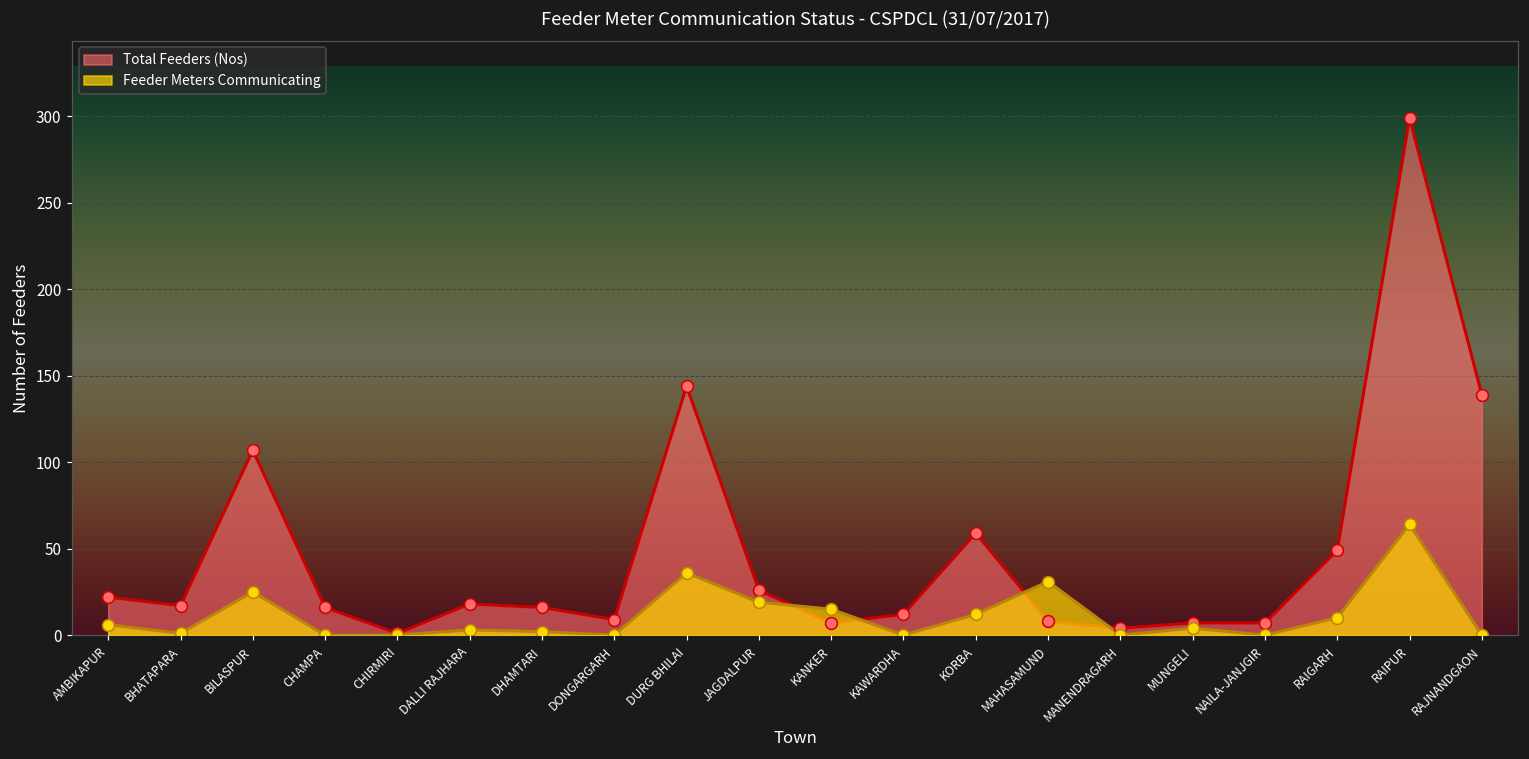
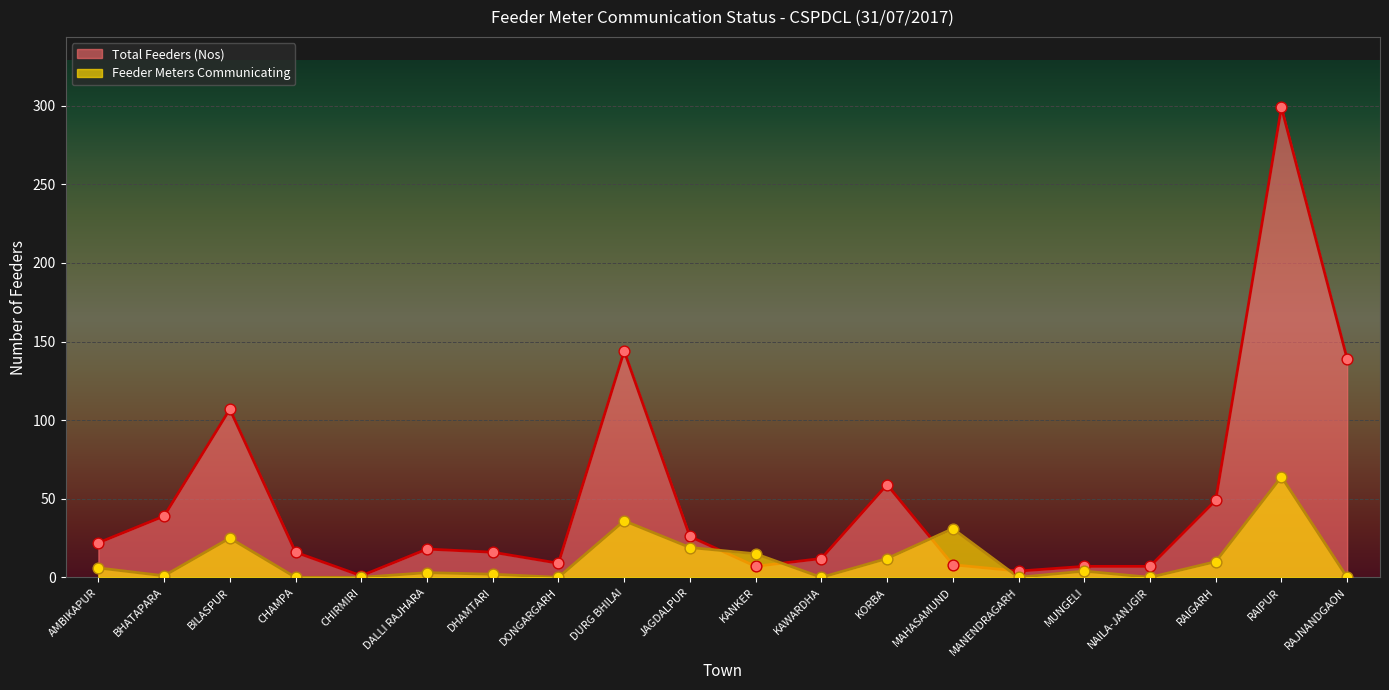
Total Feeders (Nos), BHATAPARA: 17 -> 39
